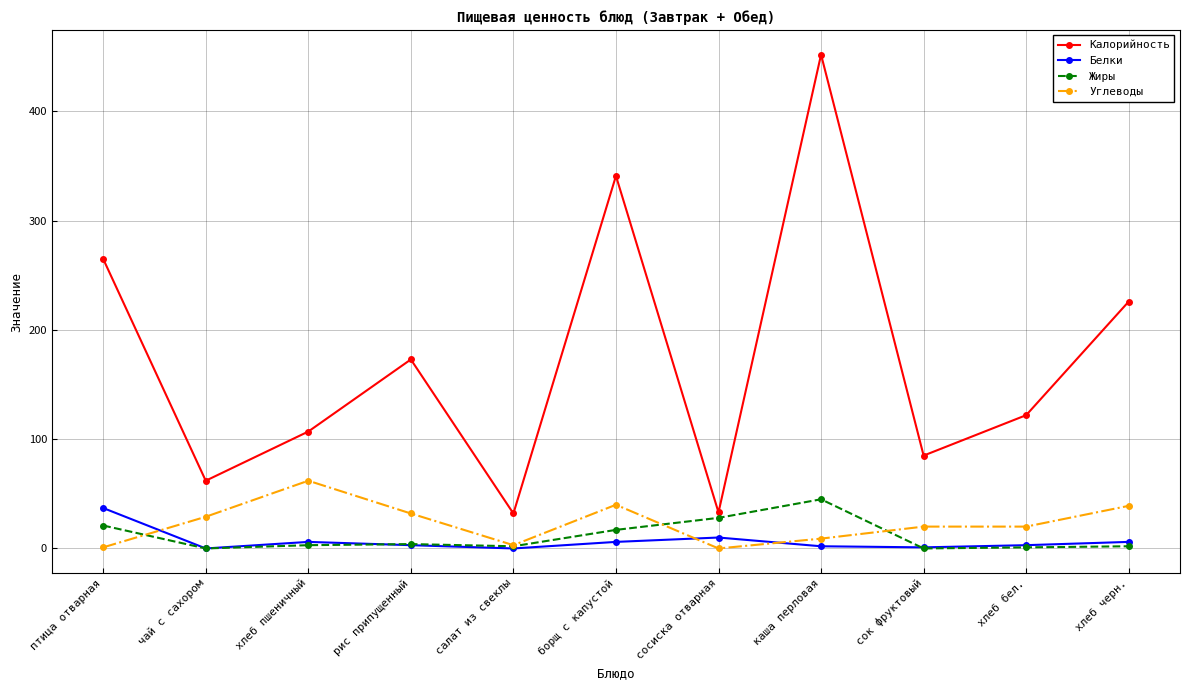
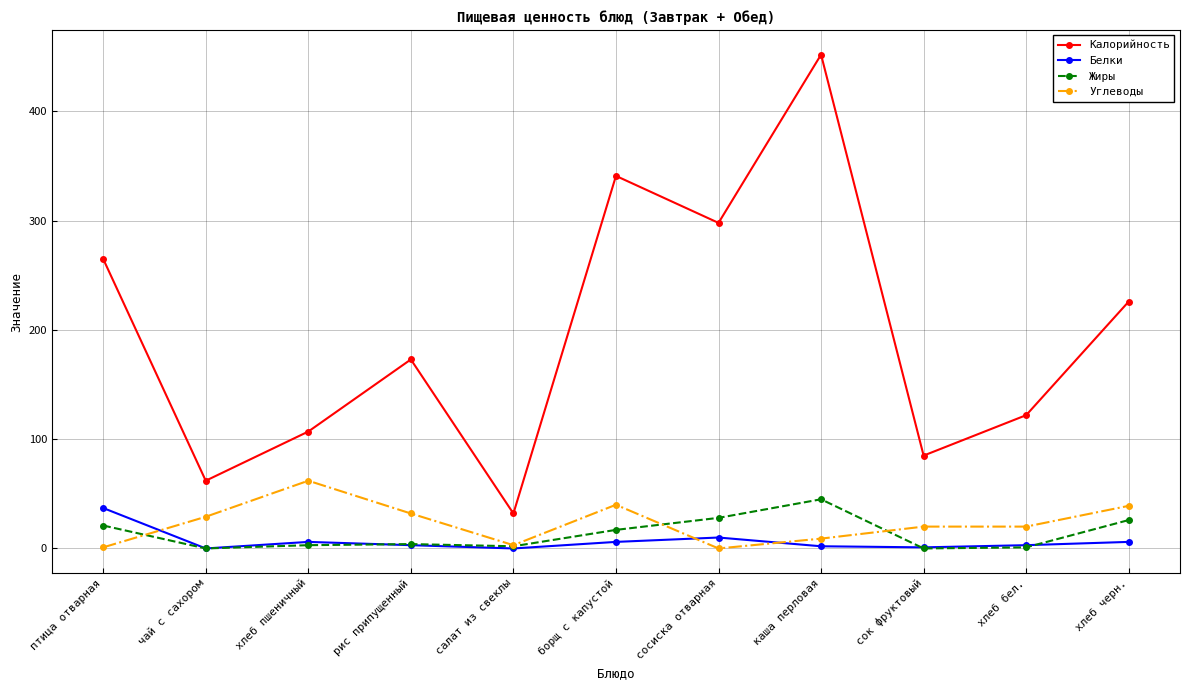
Калорийность, сосиска отварная: 33 -> 298
Жиры, хлеб черн.: 2 -> 26
